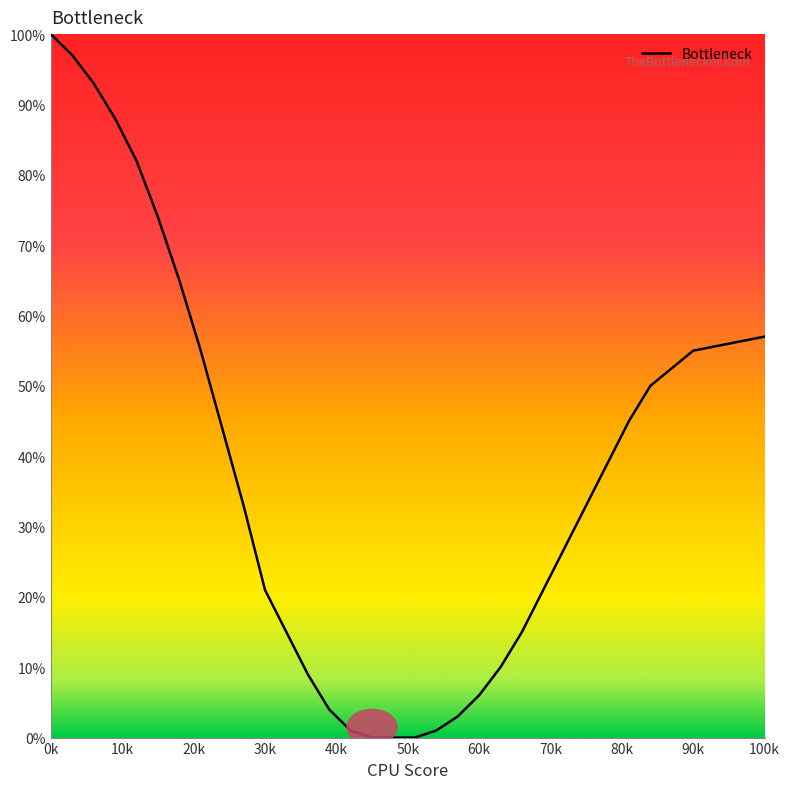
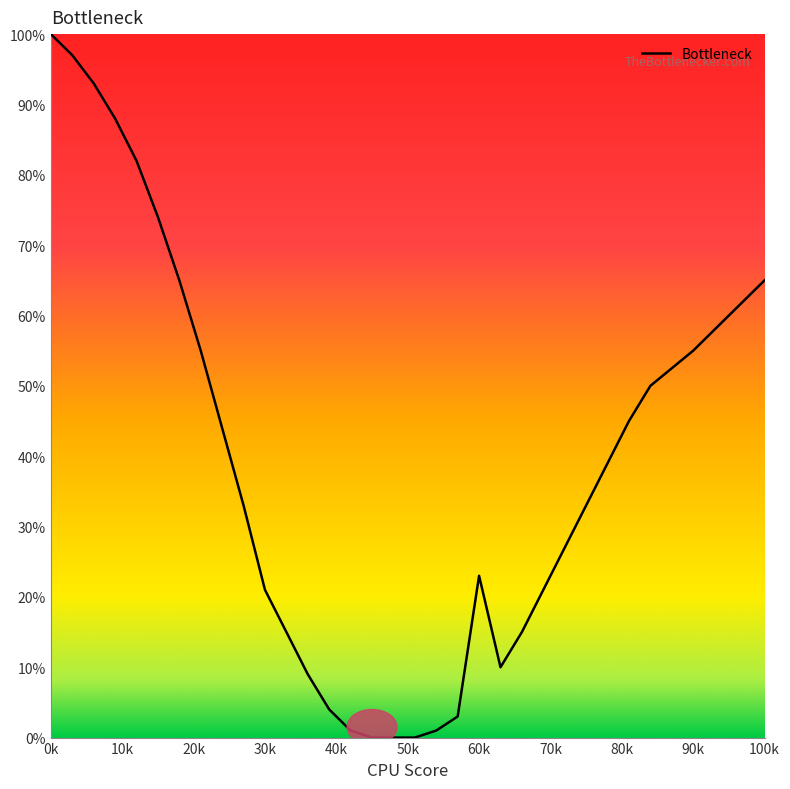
60k: 6% -> 23%
100k: 57% -> 65%
